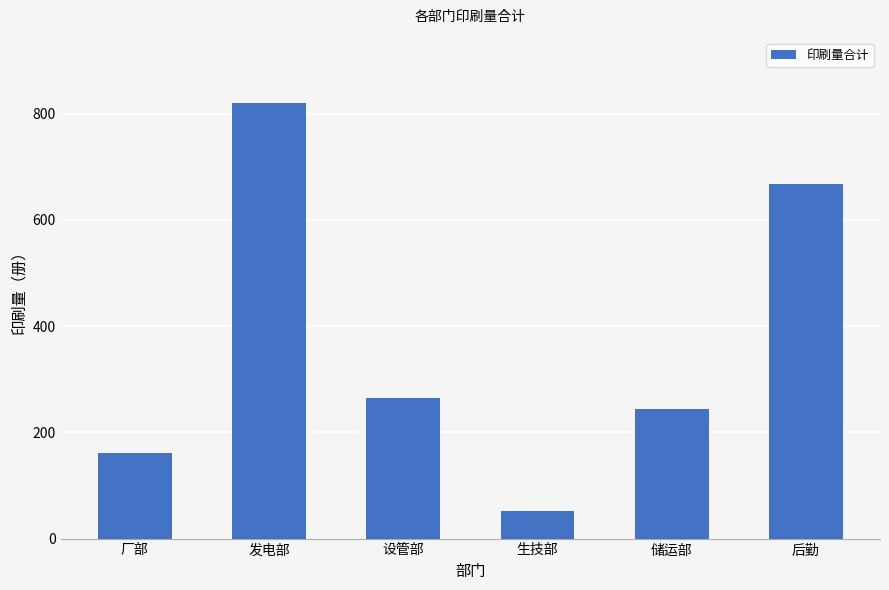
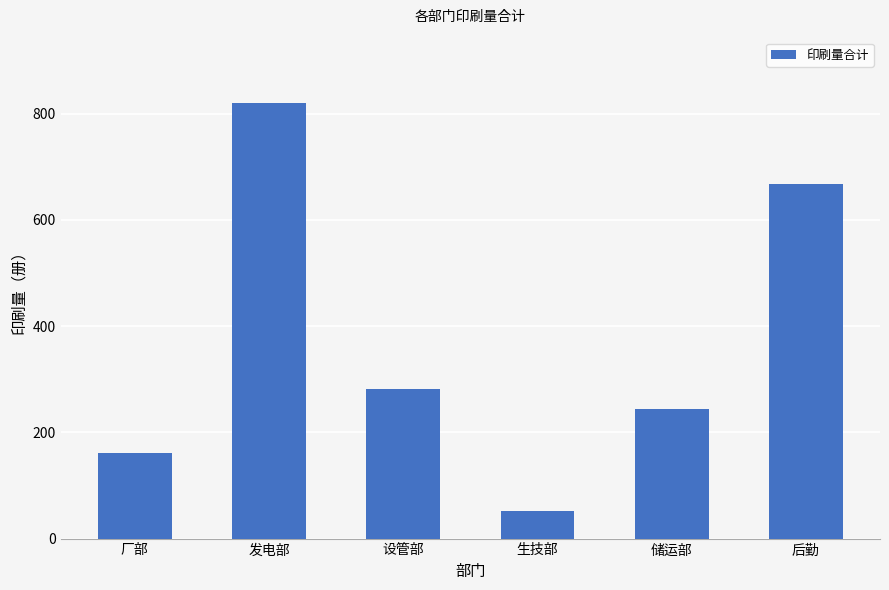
设管部: 270 -> 280
